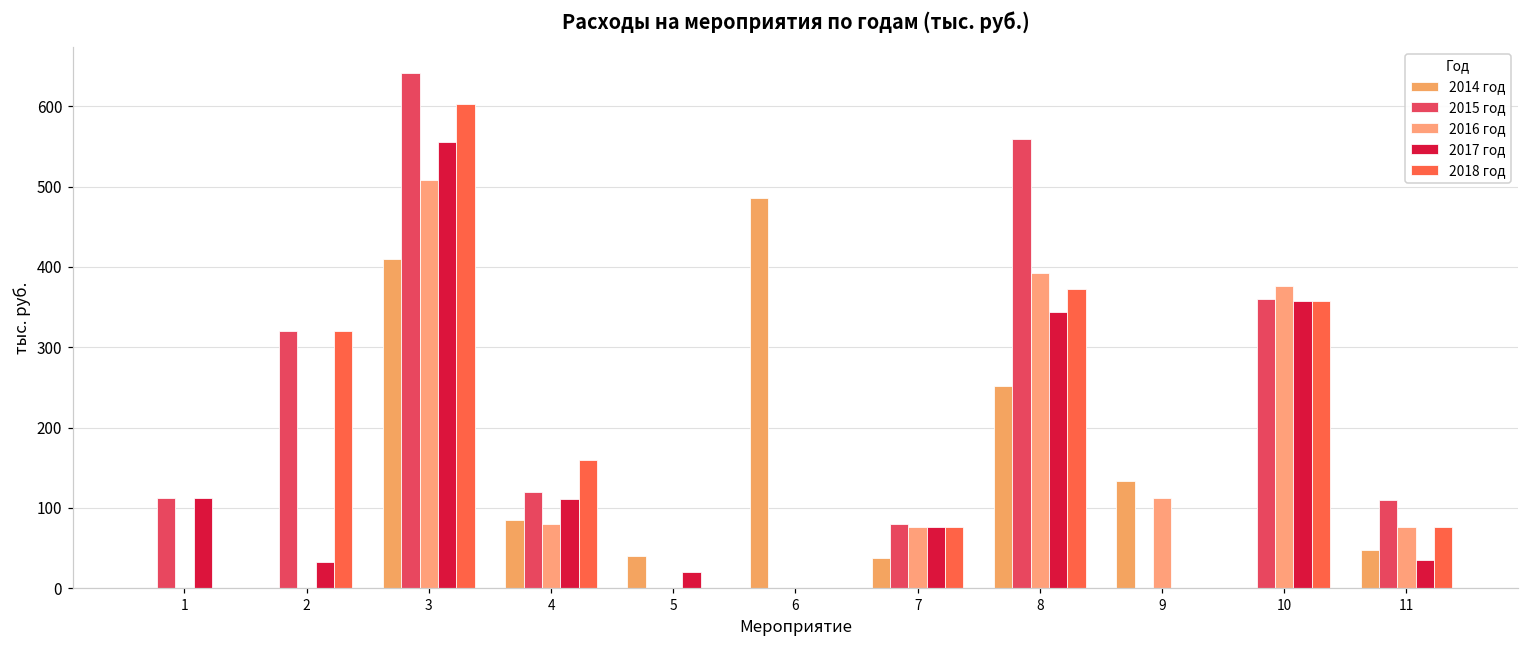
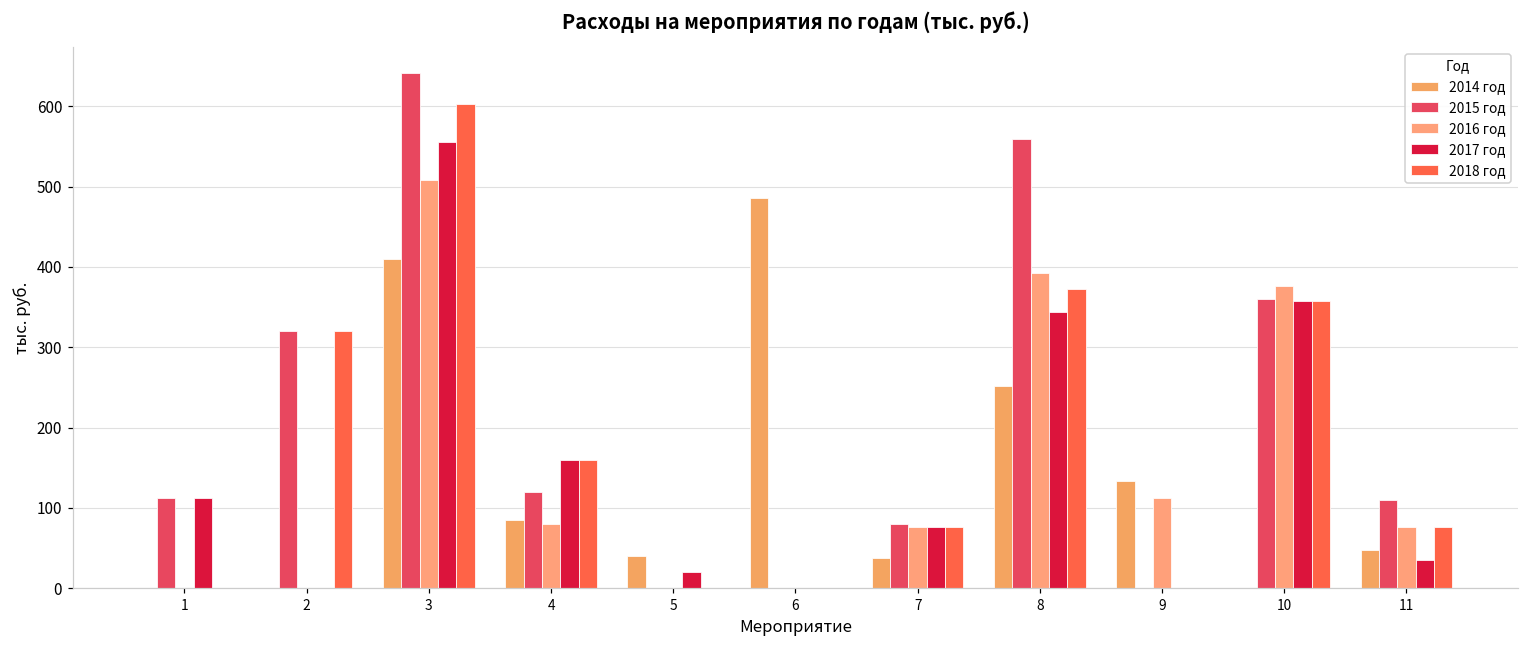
2017 год, 2: 30 -> 0
2017 год, 4: 110 -> 160
